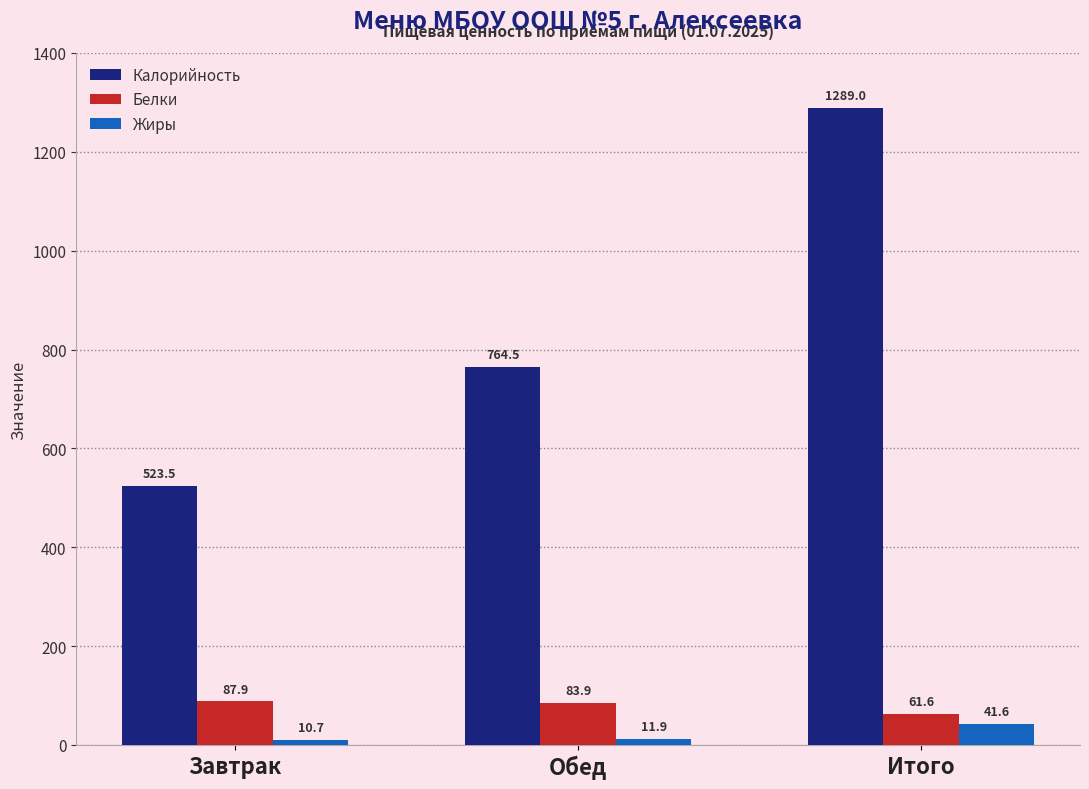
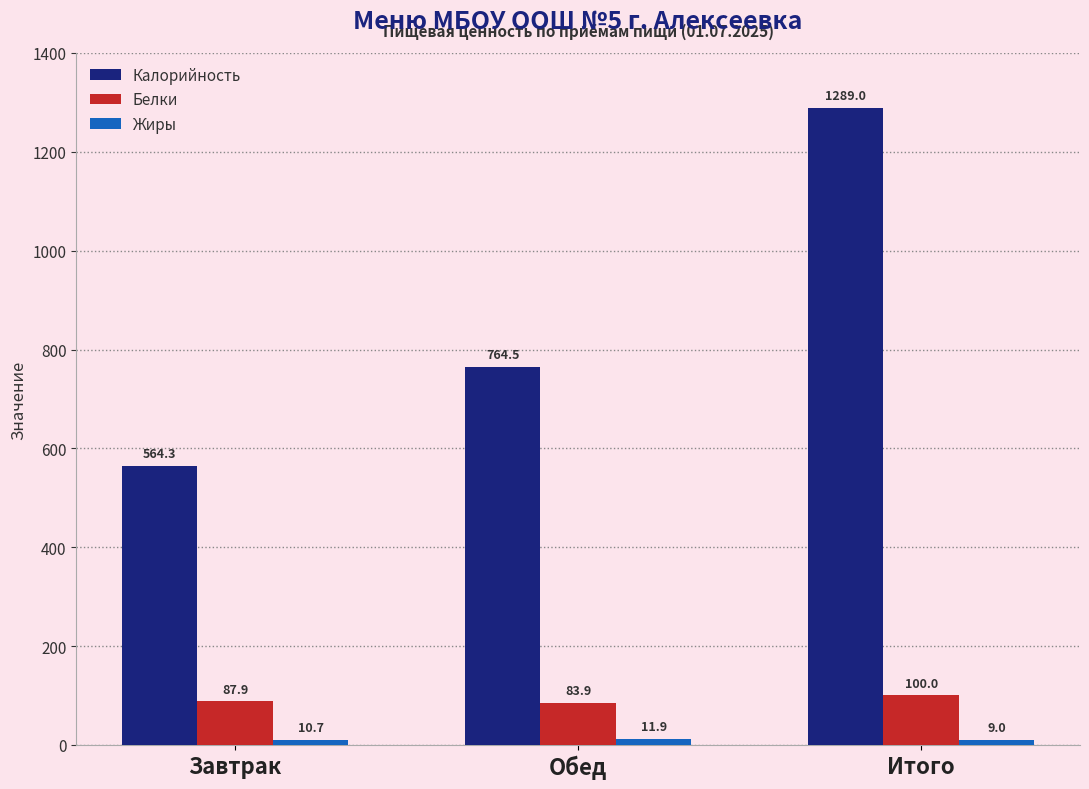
Калорийность, Завтрак: 523.5 -> 564.3
Белки, Итого: 61.6 -> 100.0
Жиры, Итого: 41.6 -> 9.0
